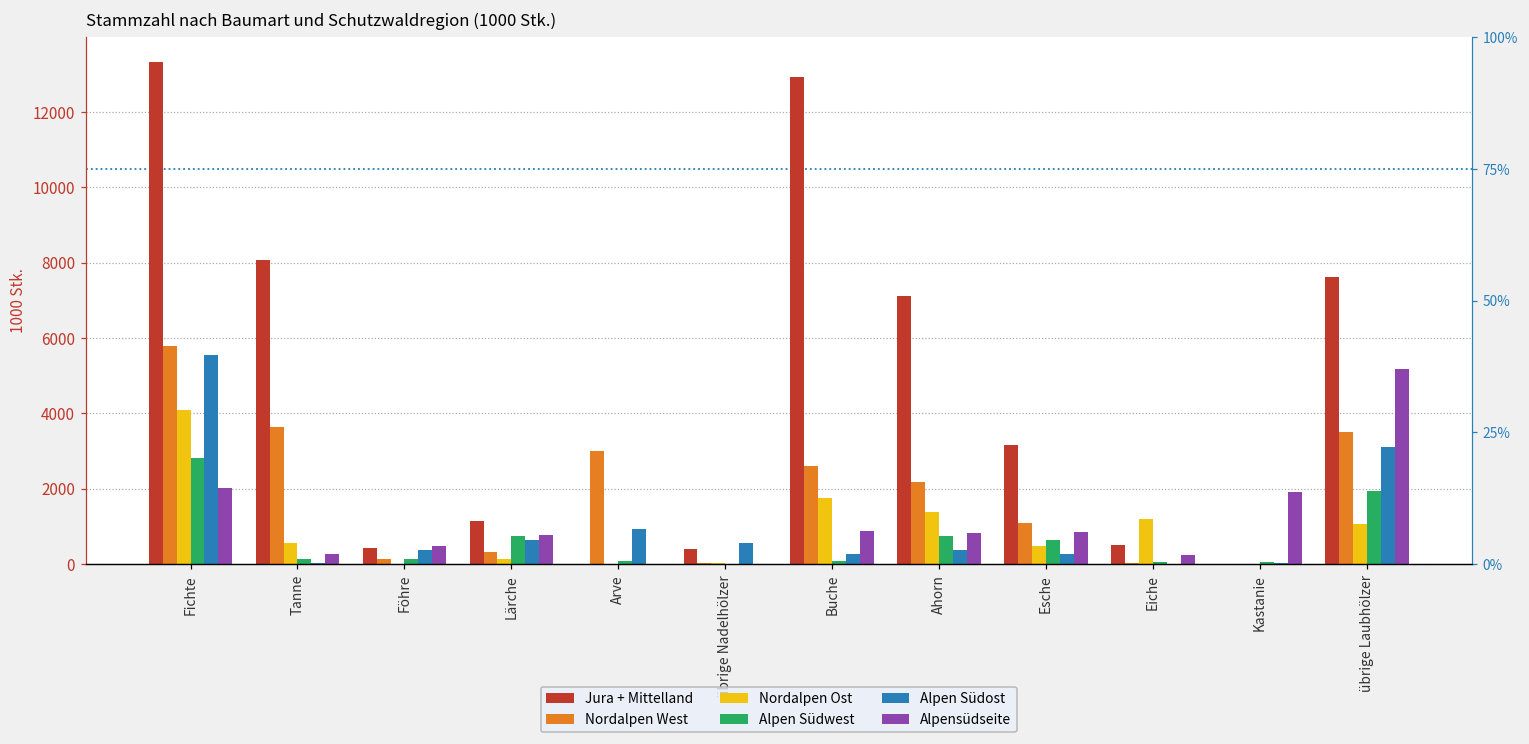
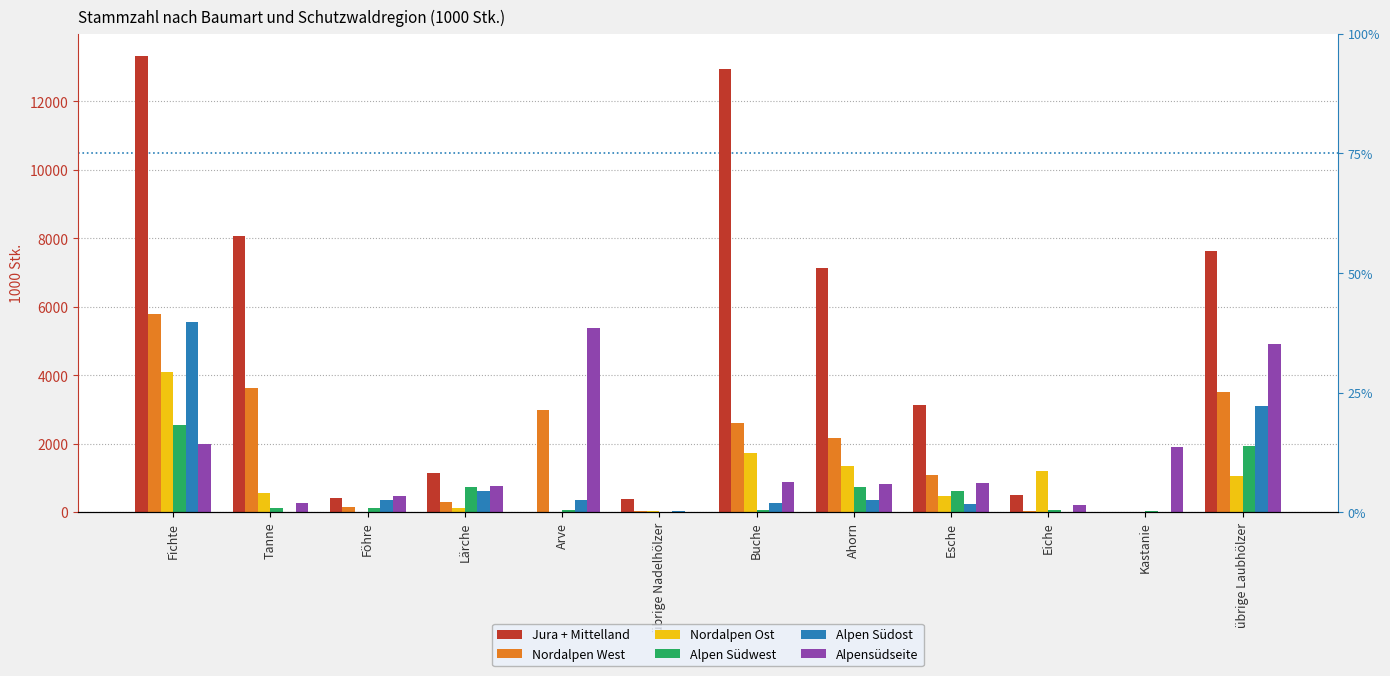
Alpen Südwest, Fichte: 2800 -> 2500
Alpen Südost, Arve: 900 -> 300
Alpensüdseite, Arve: 0 -> 5400
Alpen Südost, übrige Nadelhölzer: 600 -> 0
Alpensüdseite, übrige Laubhölzer: 5200 -> 4900
